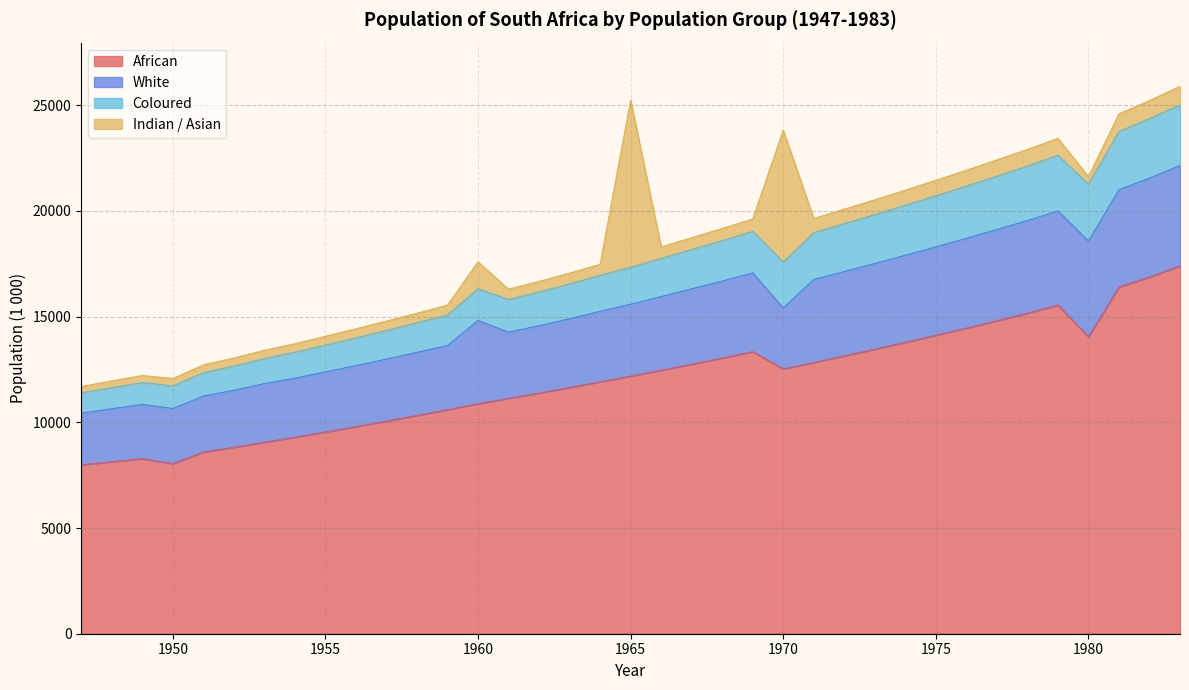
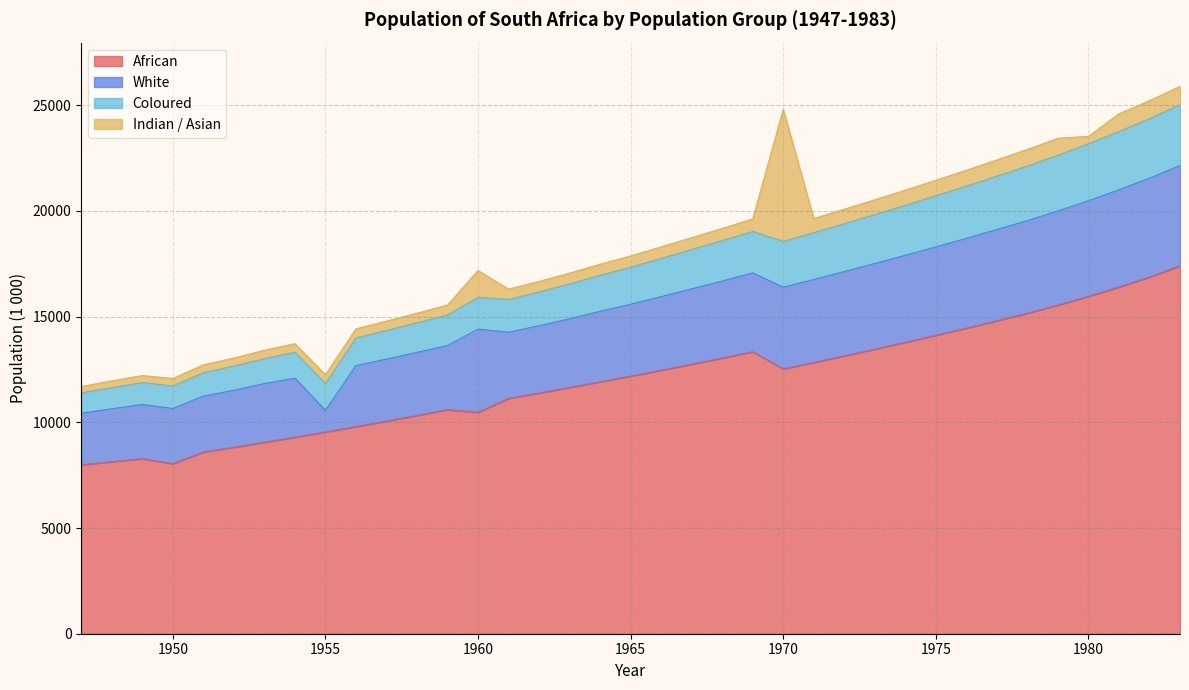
White, 1955: 2800 -> 1000
African, 1960: 10900 -> 10500
Indian / Asian, 1965: 7900 -> 500
White, 1970: 2900 -> 3900
African, 1980: 14000 -> 16000
